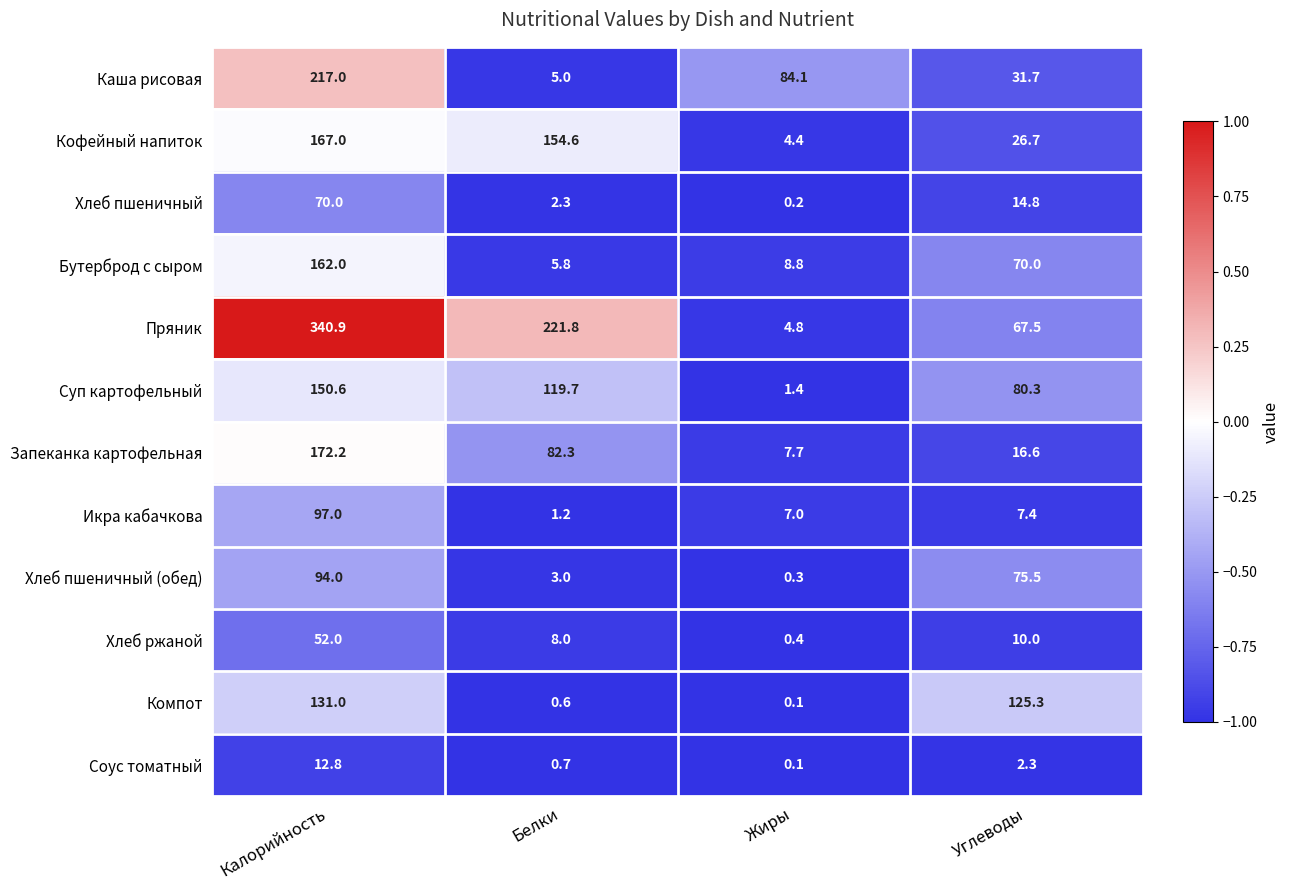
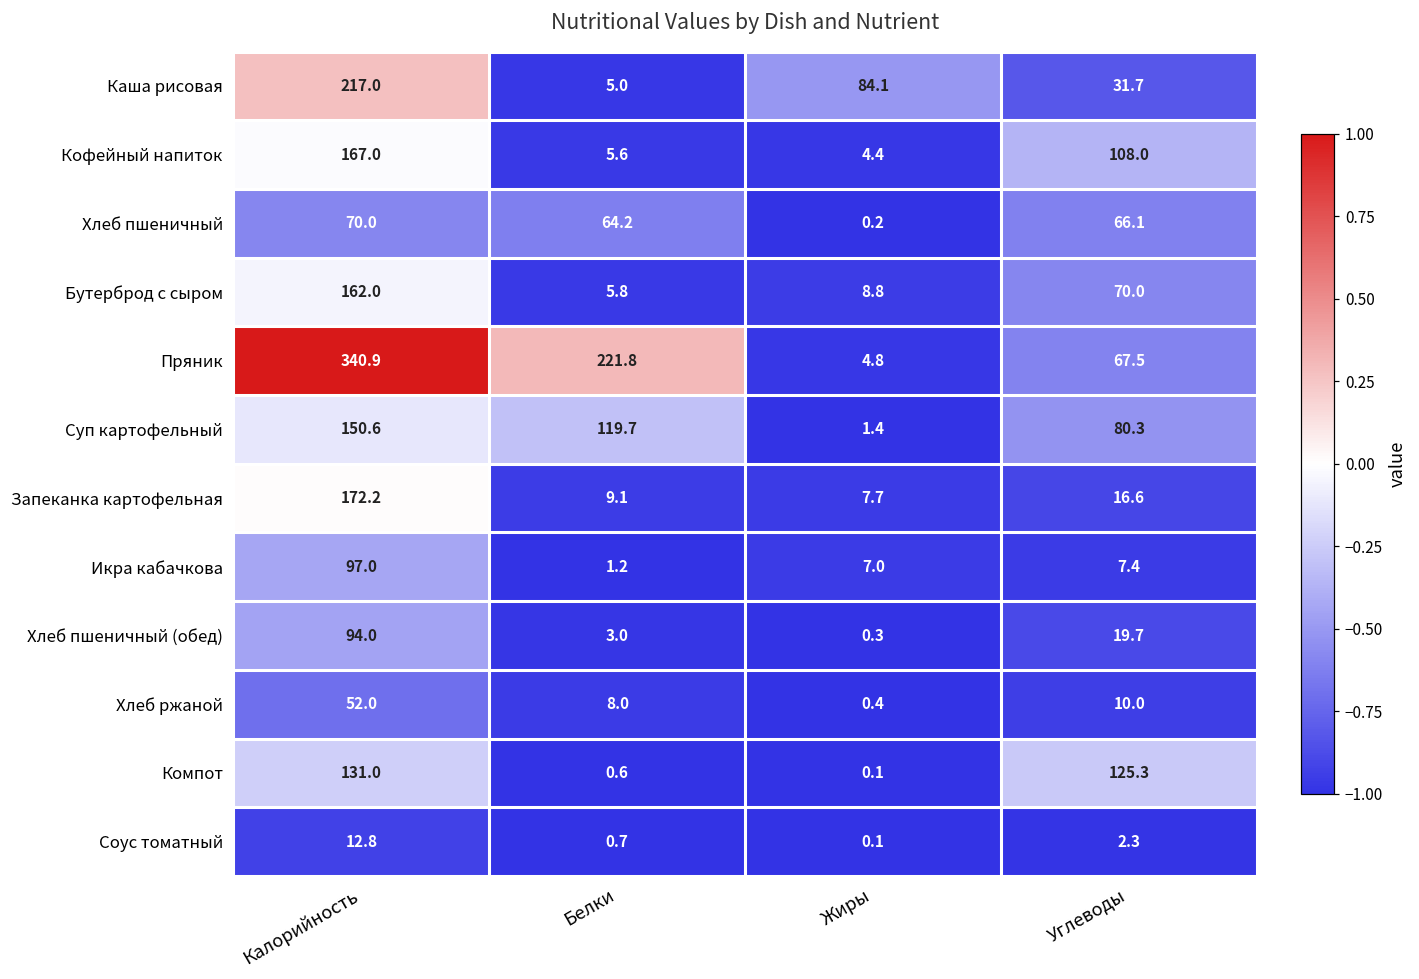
Кофейный напиток, Белки: 154.6 -> 5.6
Кофейный напиток, Углеводы: 26.7 -> 108.0
Хлеб пшеничный, Белки: 2.3 -> 64.2
Хлеб пшеничный, Углеводы: 14.8 -> 66.1
Запеканка картофельная, Белки: 82.3 -> 9.1
Хлеб пшеничный (обед), Углеводы: 75.5 -> 19.7
